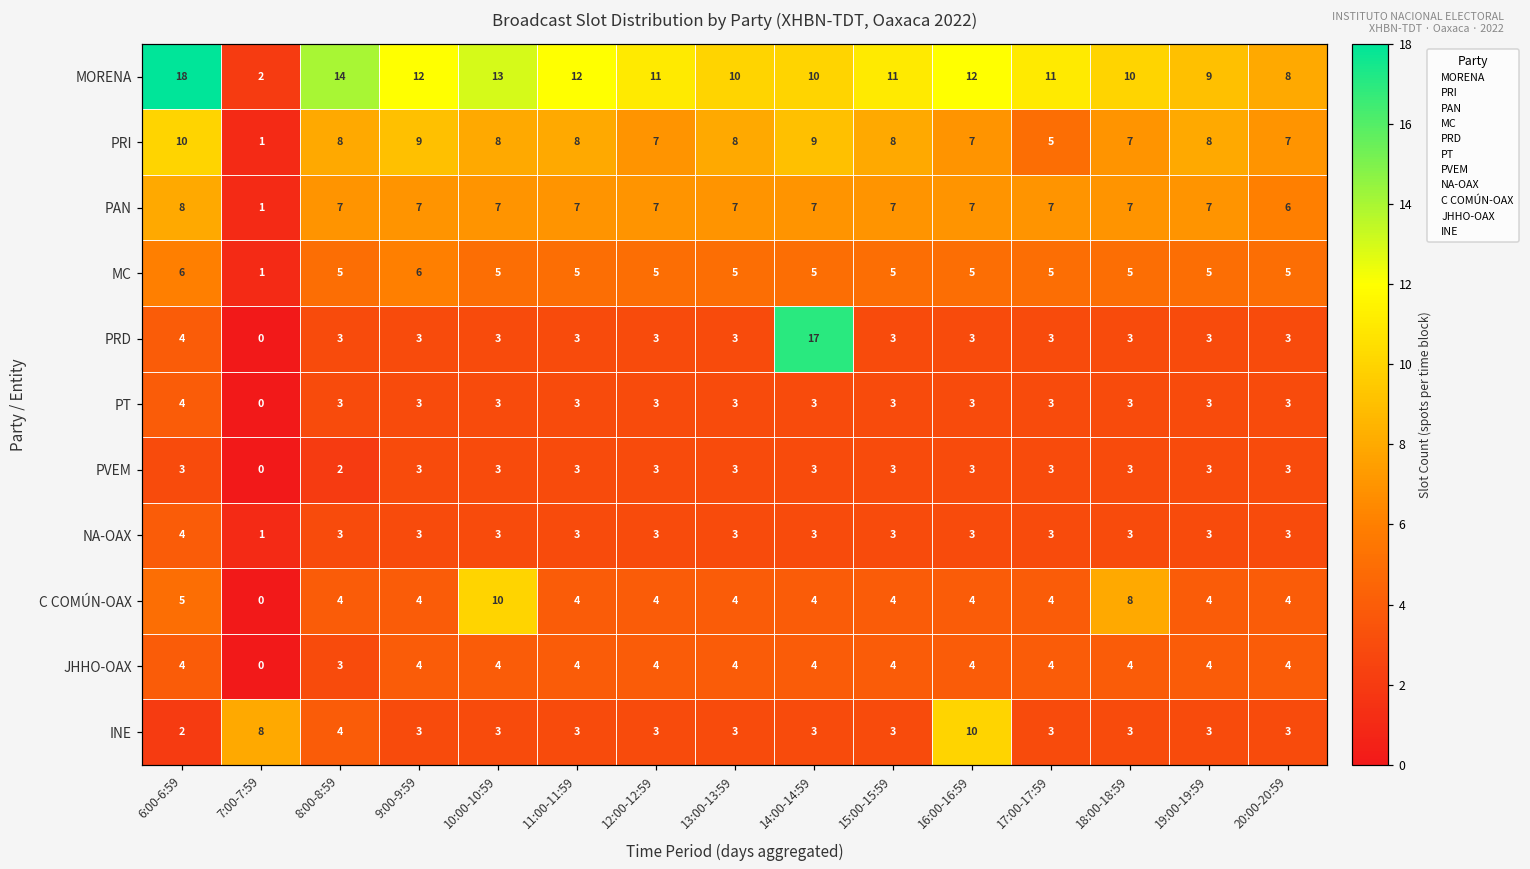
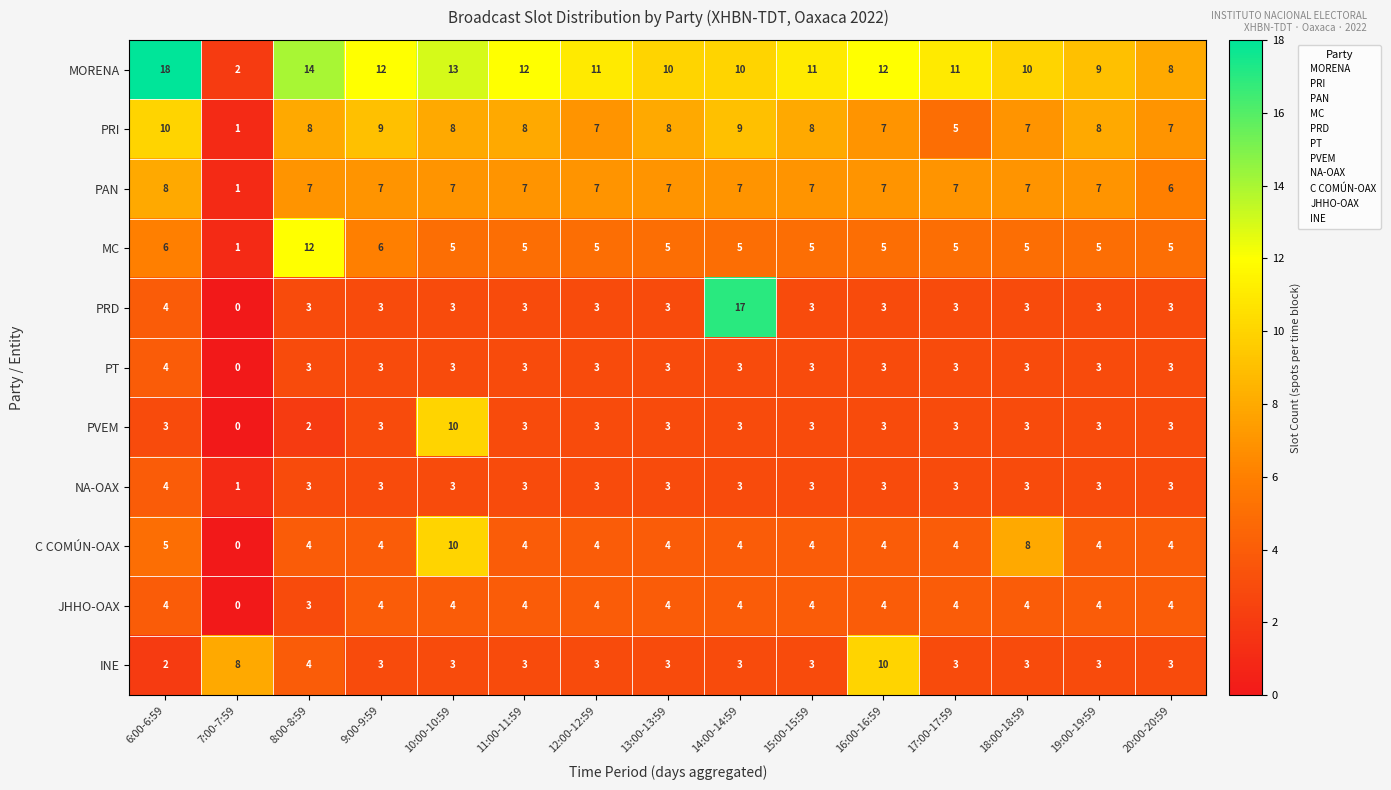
MC, 8:00-8:59: 5 -> 12
PVEM, 10:00-10:59: 3 -> 10
